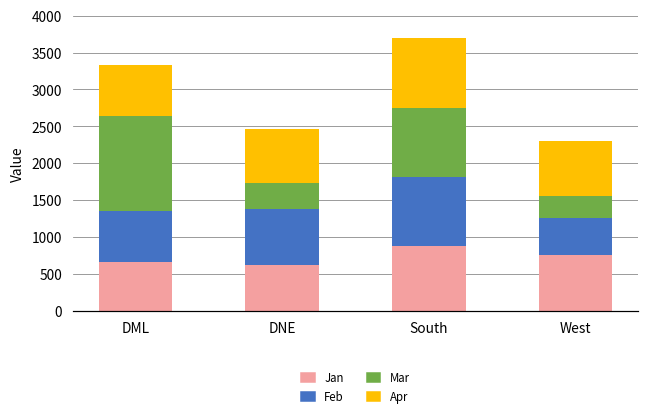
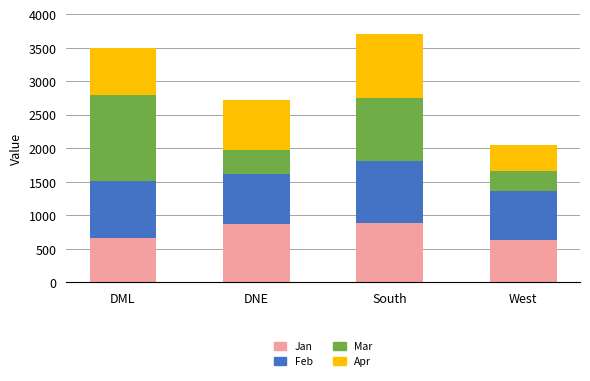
Feb, DML: 700 -> 900
Jan, DNE: 600 -> 900
Jan, West: 800 -> 600
Feb, West: 500 -> 700
Apr, West: 800 -> 400
